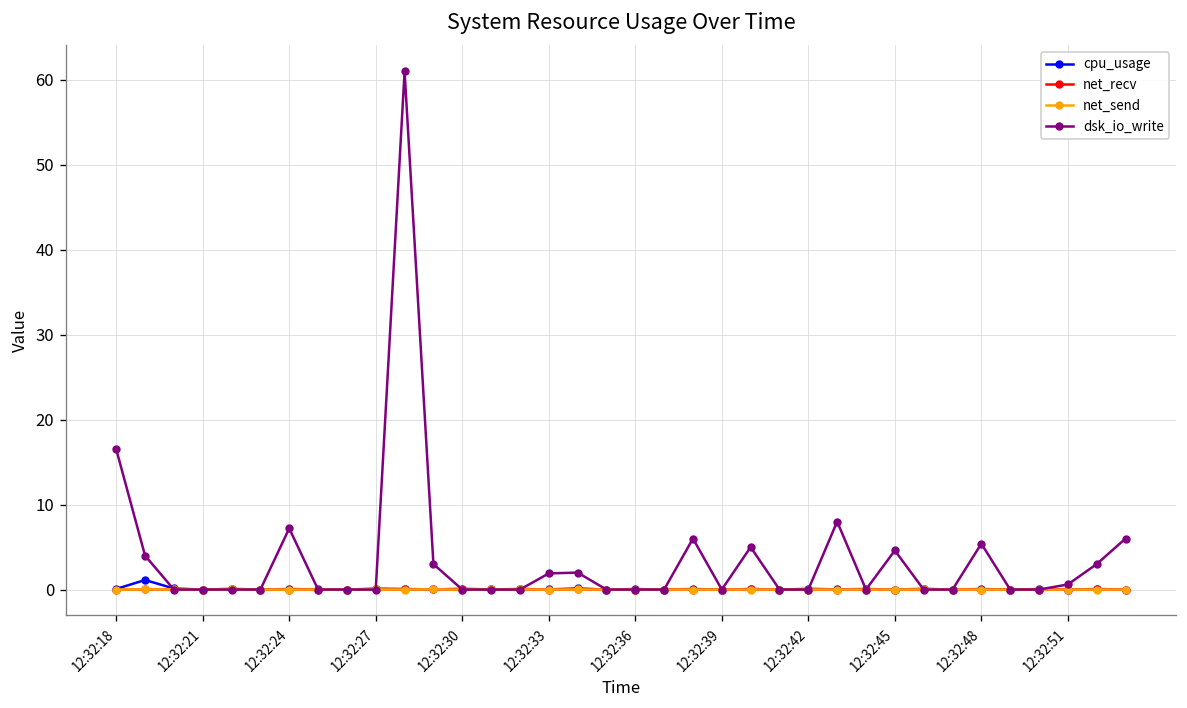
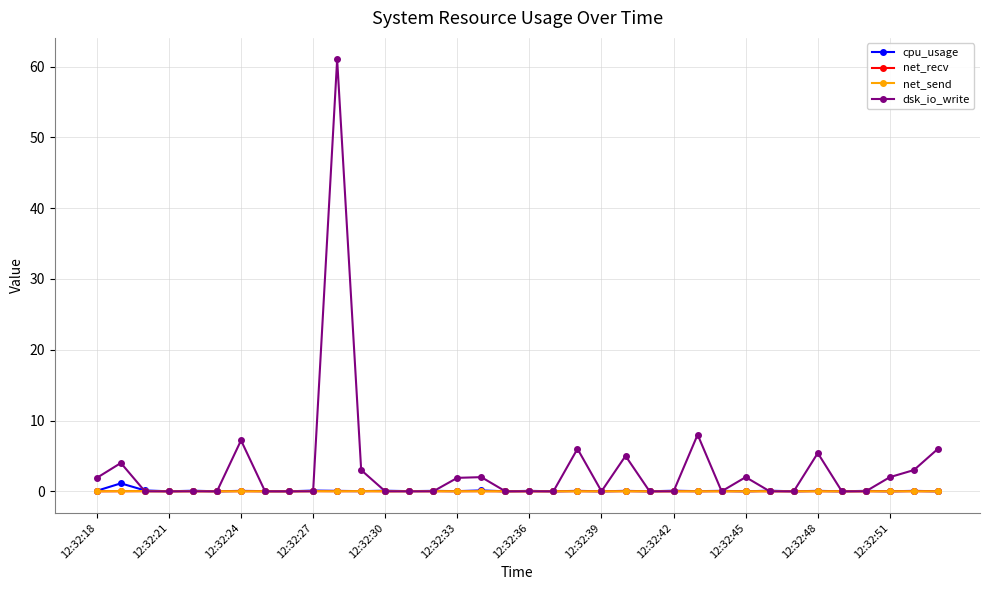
dsk_io_write, 12:32:18: 17 -> 2
dsk_io_write, 12:32:45: 5 -> 2
dsk_io_write, 12:32:51: 1 -> 2
